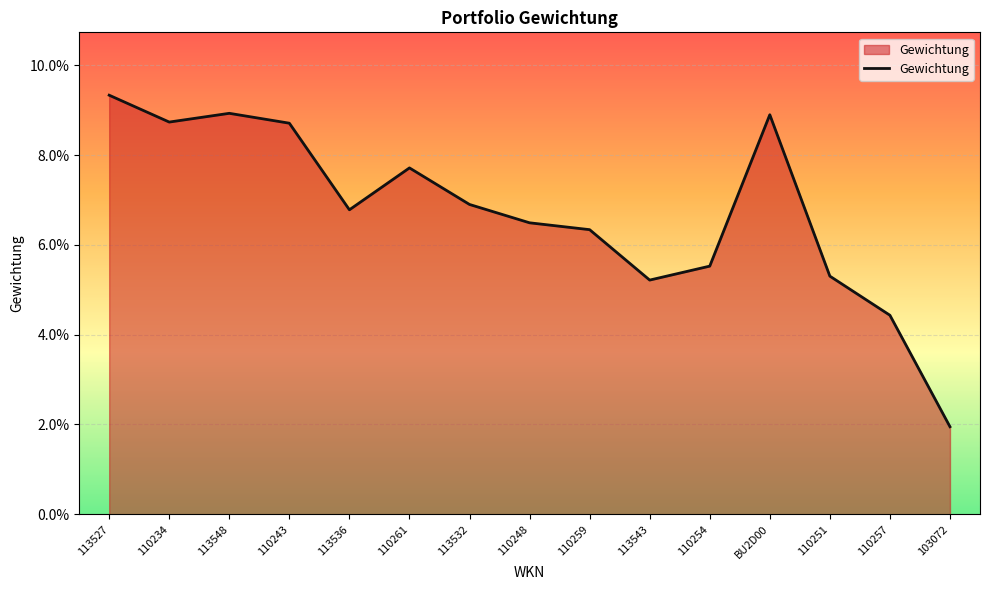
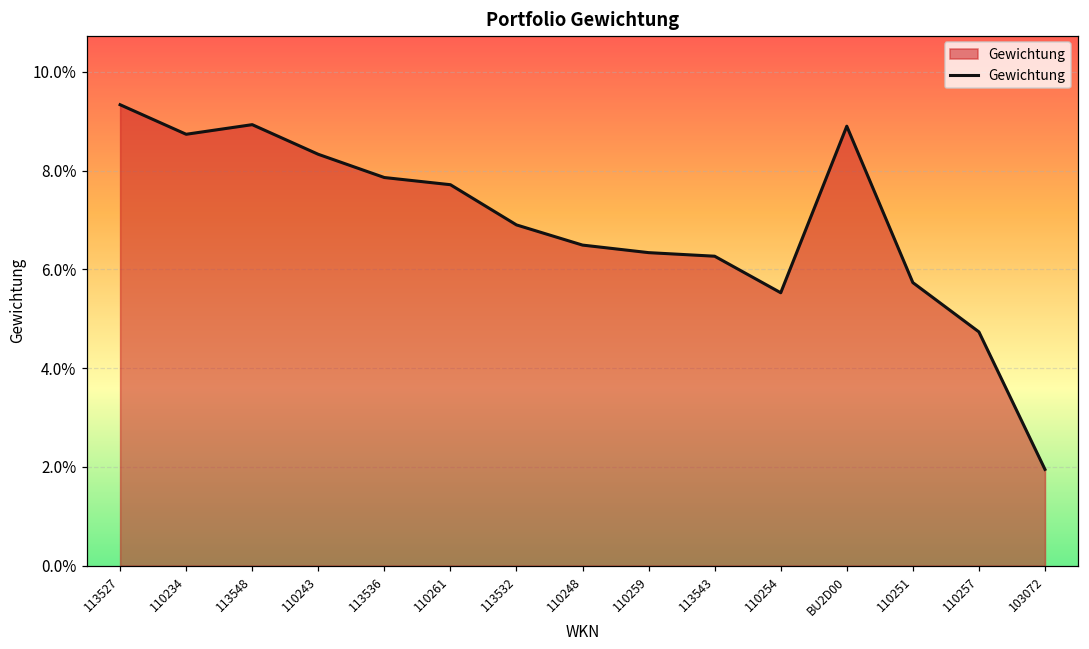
110243: 8.7% -> 8.3%
113536: 6.8% -> 7.9%
113543: 5.2% -> 6.3%
110251: 5.3% -> 5.7%
110257: 4.4% -> 4.7%
